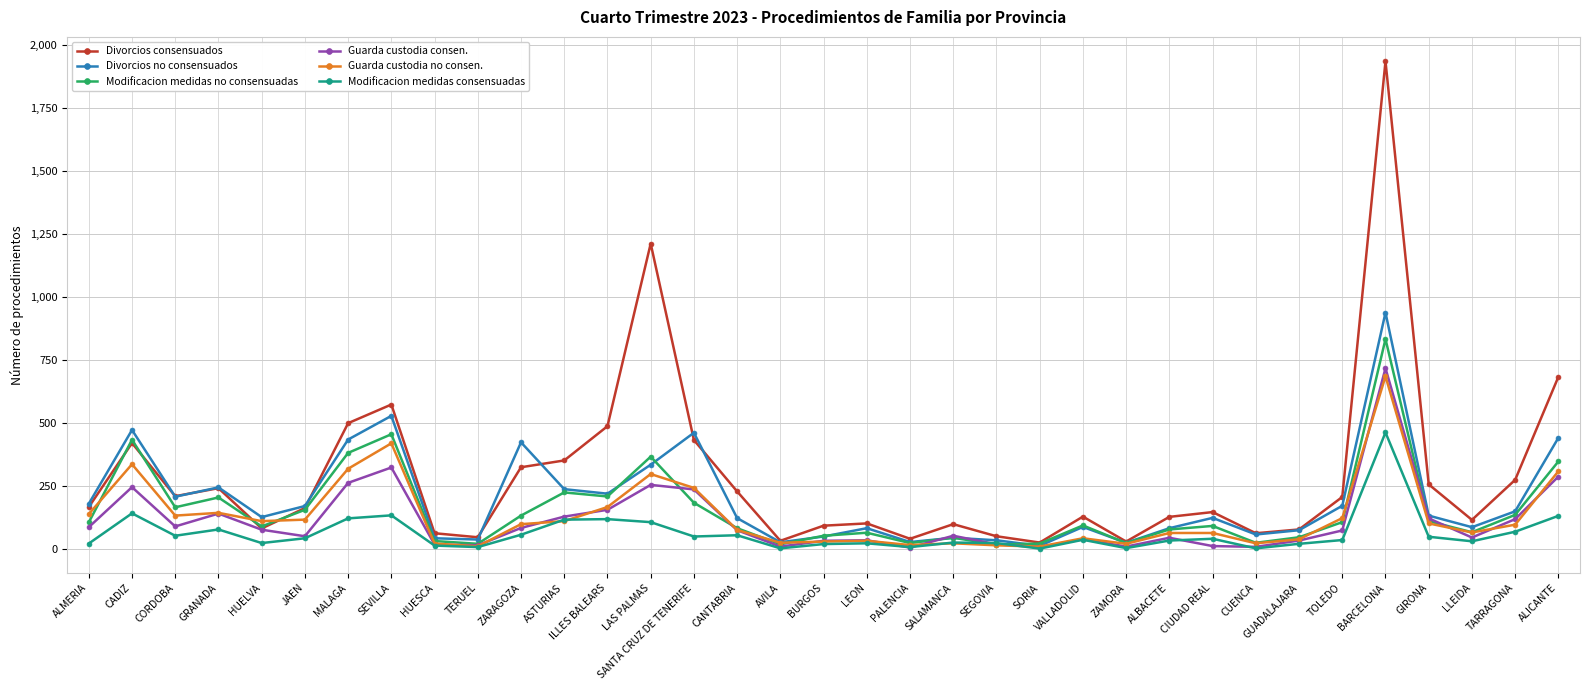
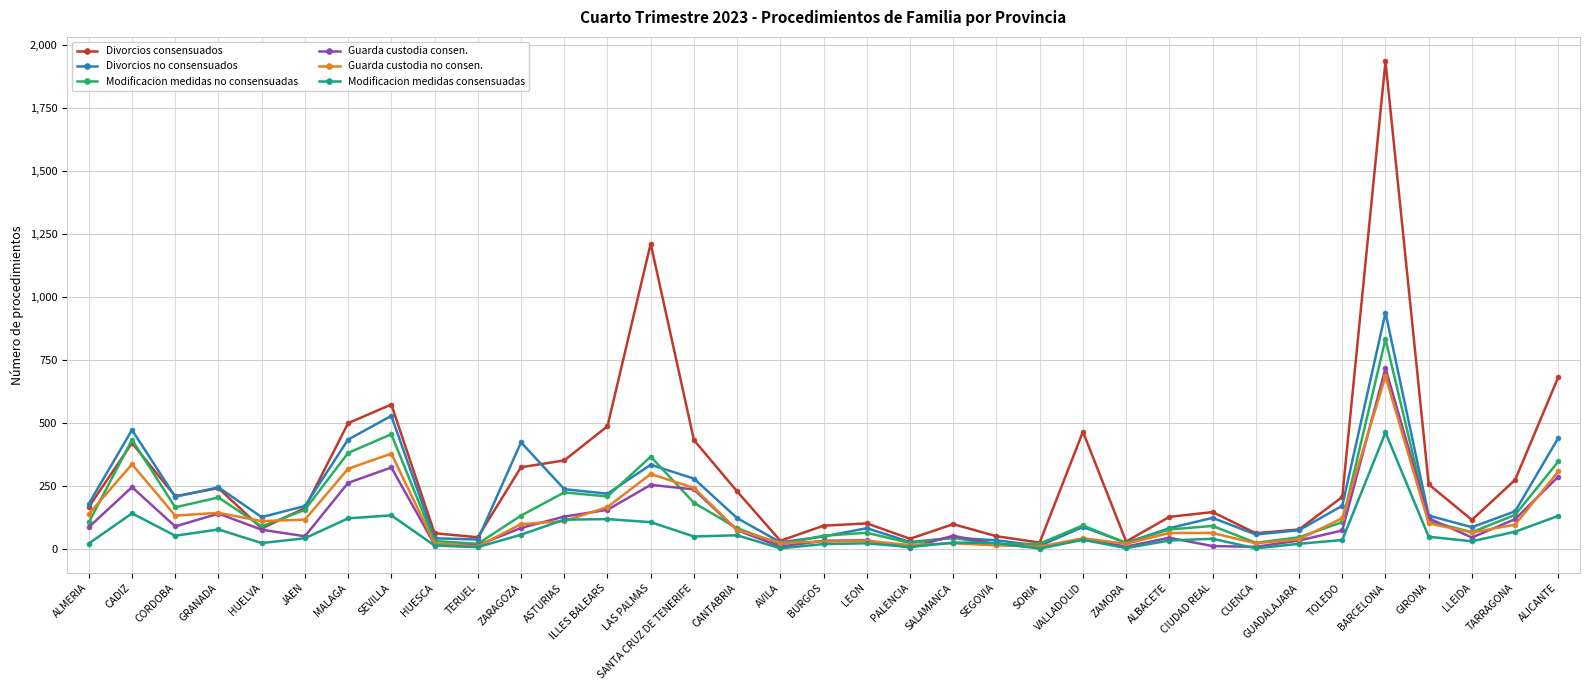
Guarda custodia no consen., SEVILLA: 420 -> 380
Divorcios no consensuados, SANTA CRUZ DE TENERIFE: 460 -> 280
Divorcios consensuados, VALLADOLID: 130 -> 470
